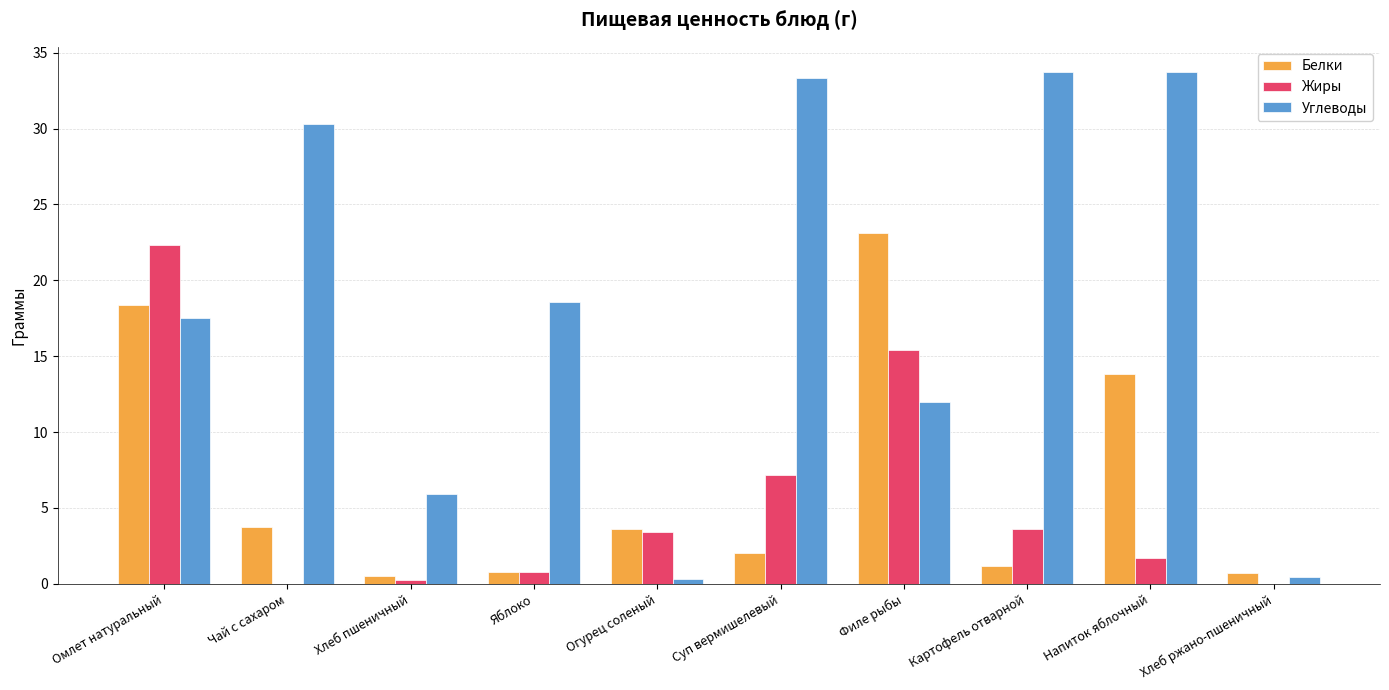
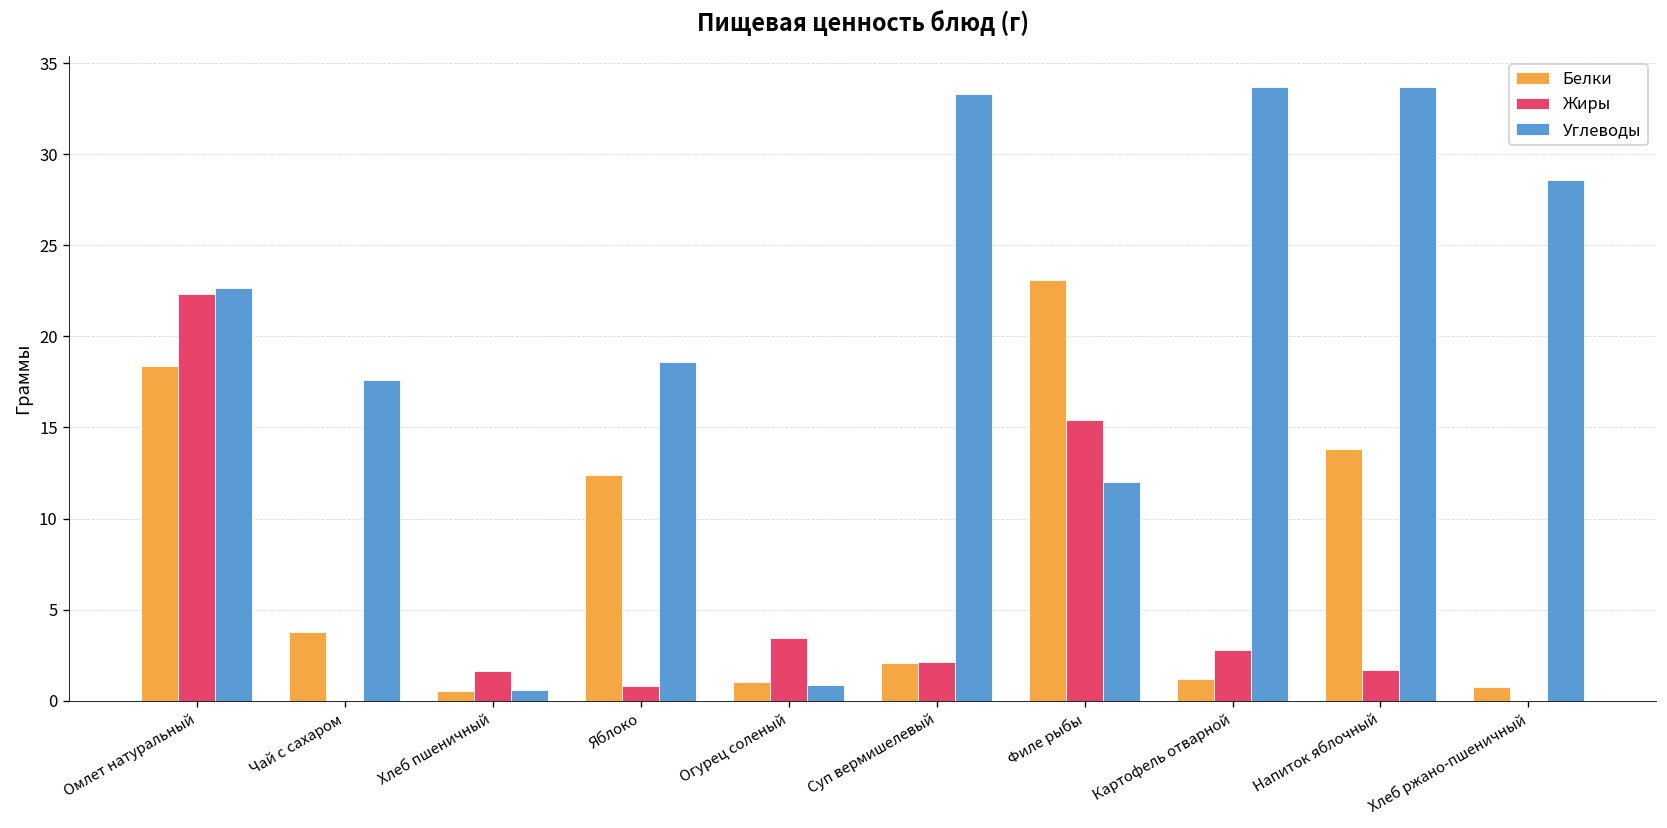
Углеводы, Омлет натуральный: 17.5 -> 22.7
Углеводы, Чай с сахаром: 30.3 -> 17.6
Жиры, Хлеб пшеничный: 0.3 -> 1.6
Углеводы, Хлеб пшеничный: 5.9 -> 0.6
Белки, Яблоко: 0.8 -> 12.4
Белки, Огурец соленый: 3.6 -> 1.0
Углеводы, Огурец соленый: 0.3 -> 0.8
Жиры, Суп вермишелевый: 7.2 -> 2.1
Жиры, Картофель отварной: 3.6 -> 2.8
Углеводы, Хлеб ржано-пшеничный: 0.4 -> 28.6
